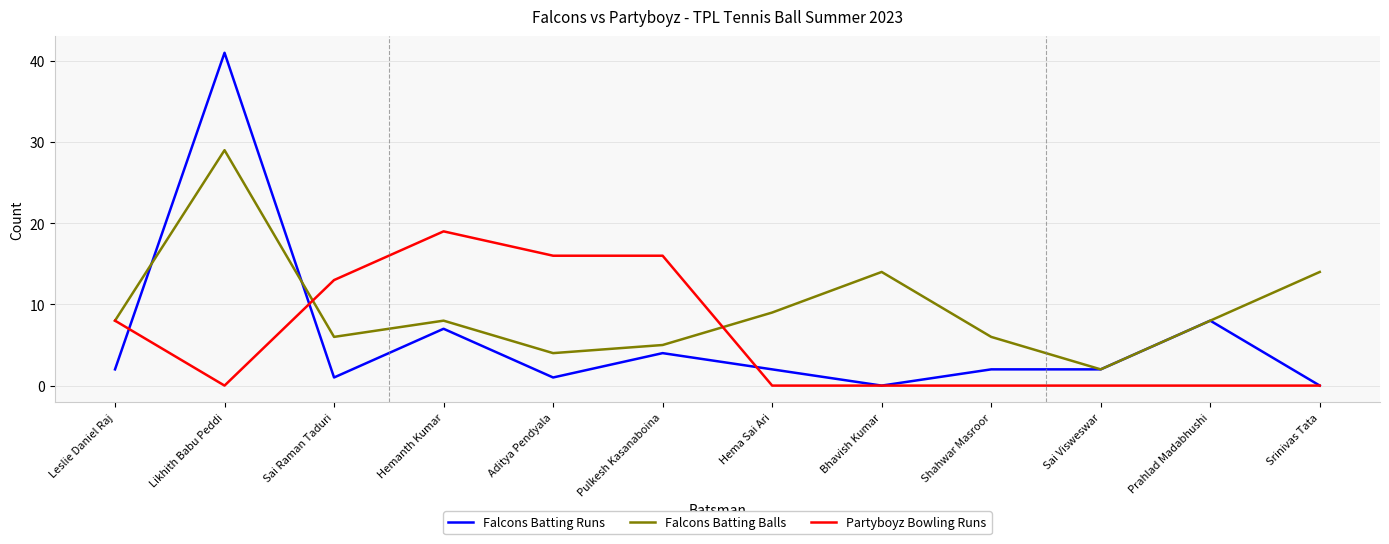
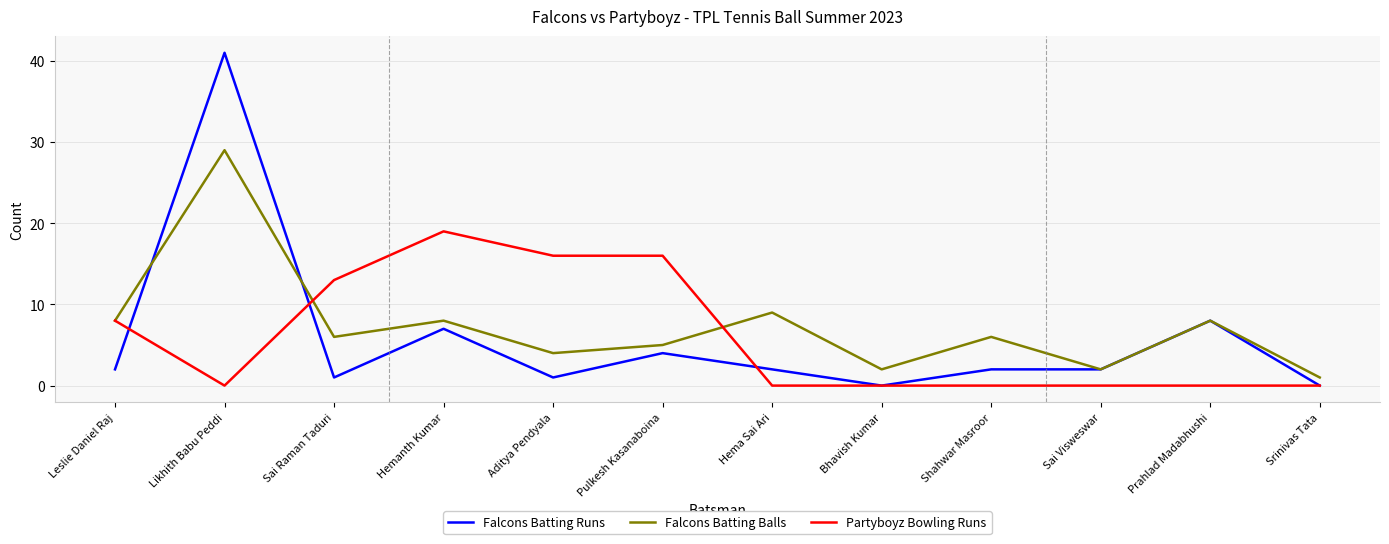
Falcons Batting Balls, Bhavish Kumar: 14 -> 2
Falcons Batting Balls, Srinivas Tata: 14 -> 1
